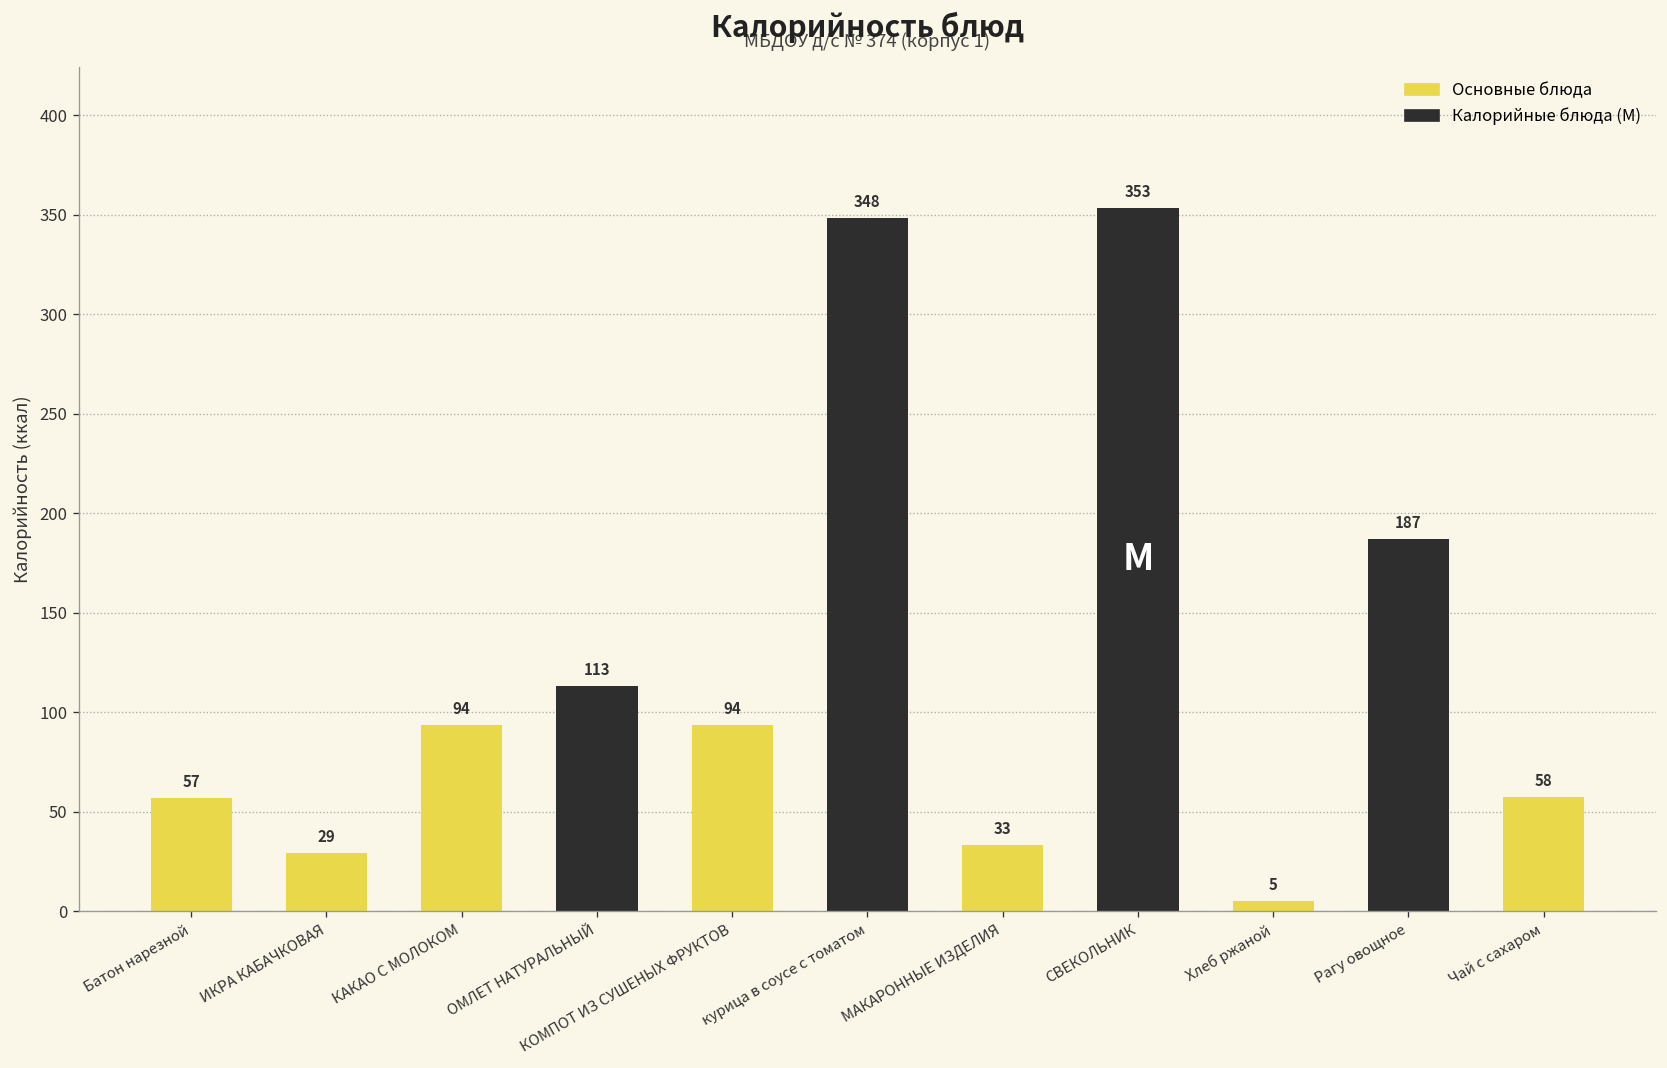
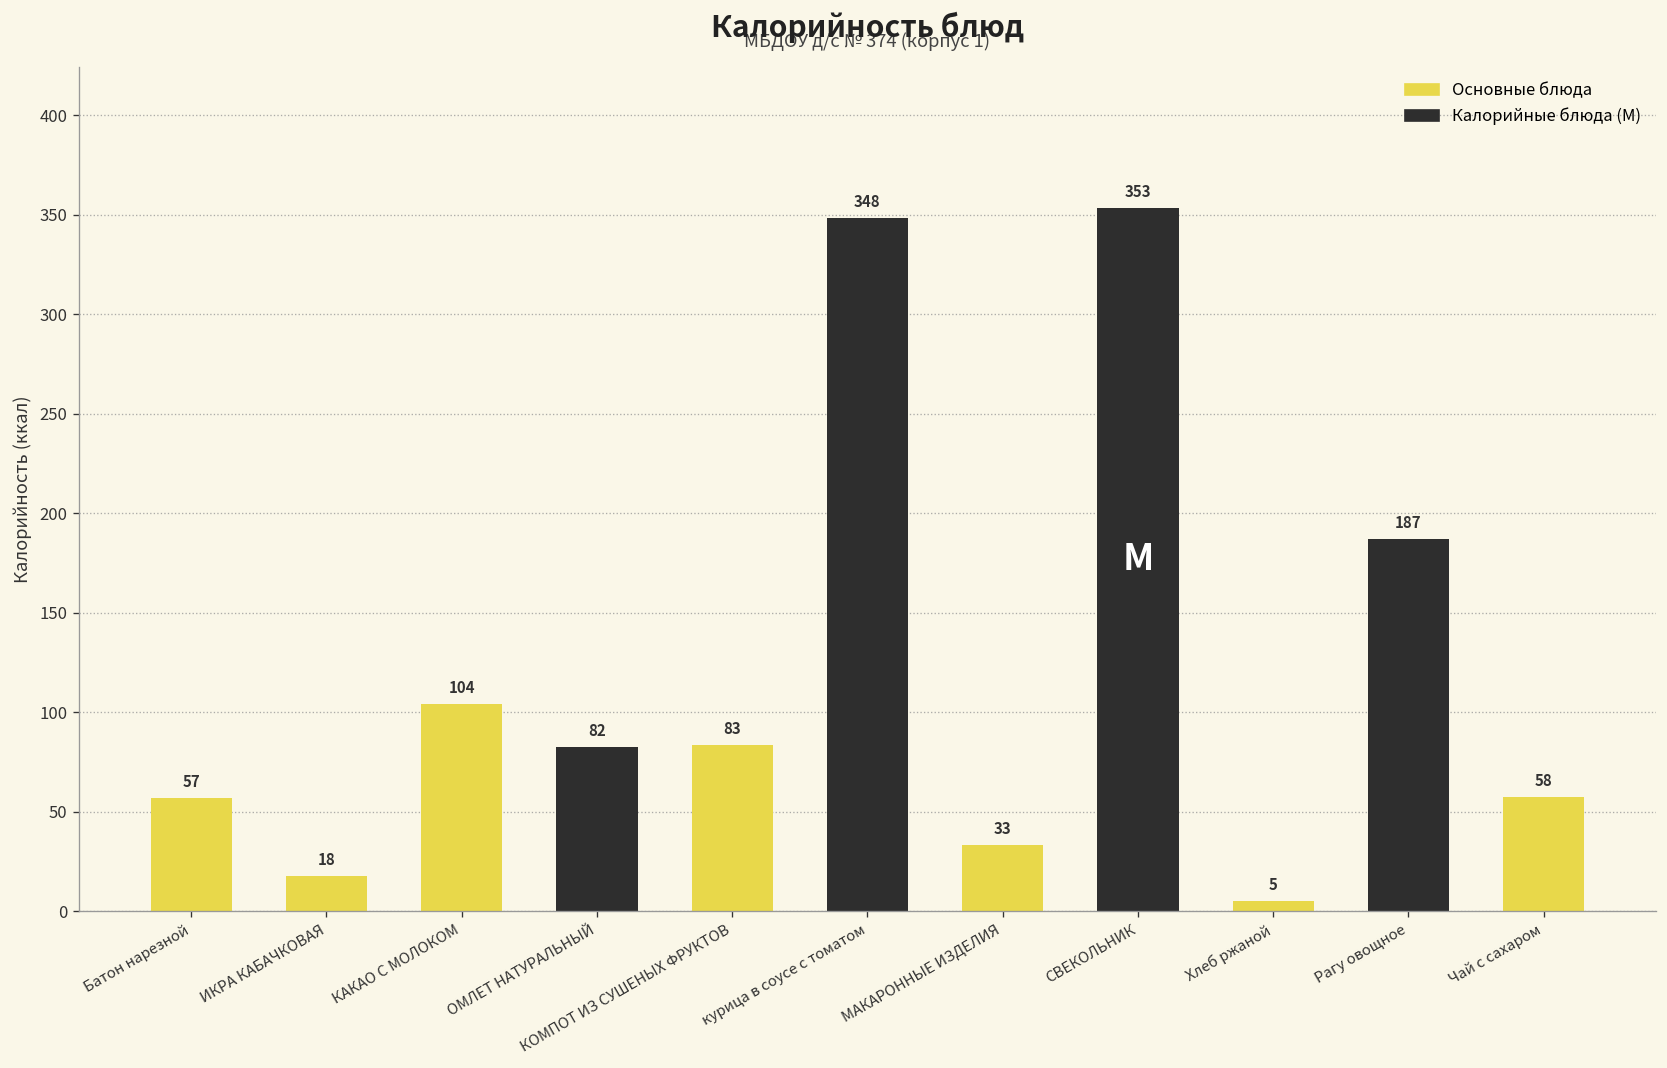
ИКРА КАБАЧКОВАЯ: 29 -> 18
КАКАО С МОЛОКОМ: 94 -> 104
ОМЛЕТ НАТУРАЛЬНЫЙ: 113 -> 82
КОМПОТ ИЗ СУШЕНЫХ ФРУКТОВ: 94 -> 83
